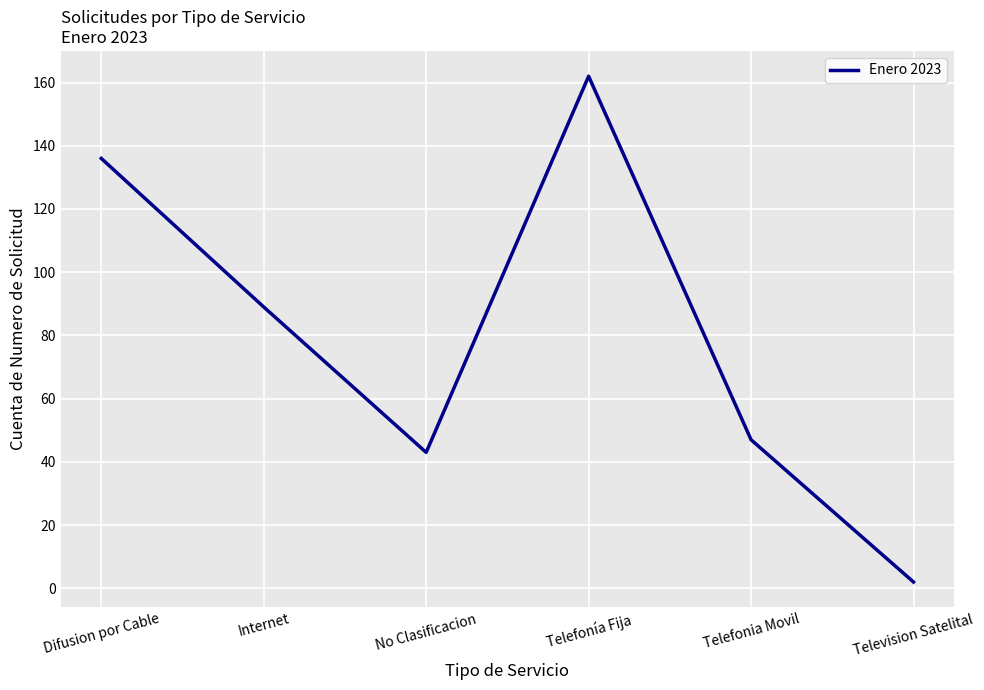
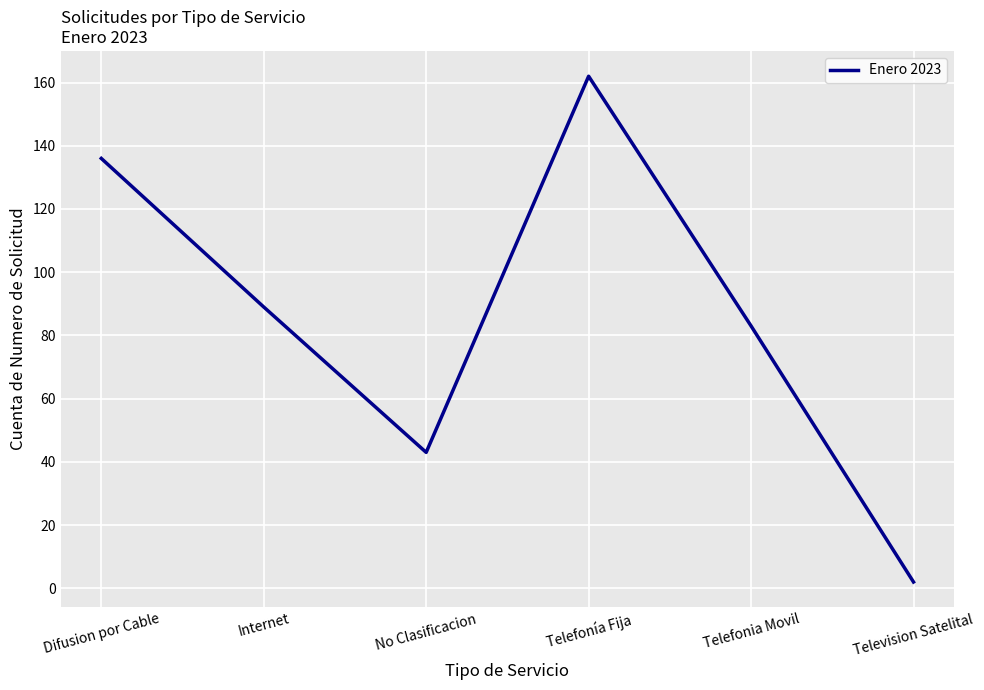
Telefonia Movil: 47 -> 83
